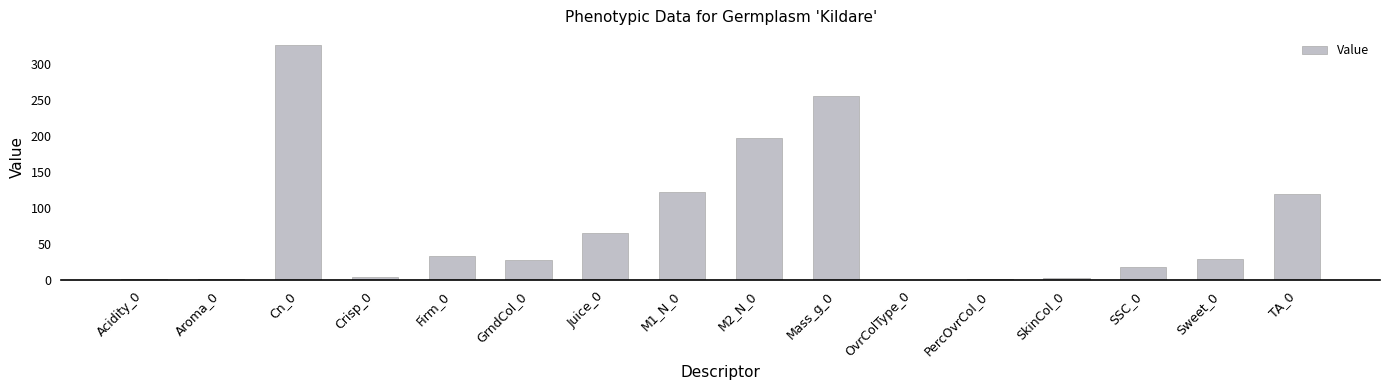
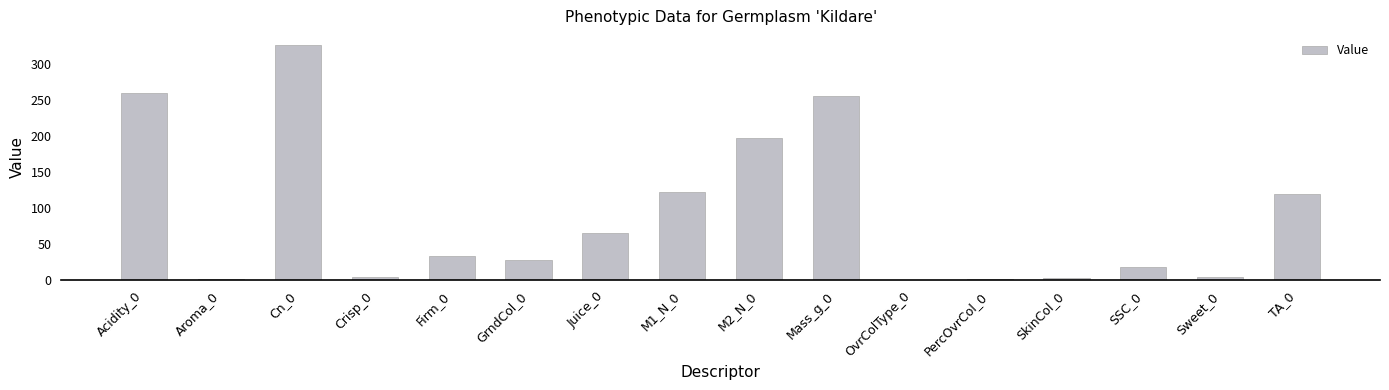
Acidity_0: 0 -> 260
Sweet_0: 30 -> 0
